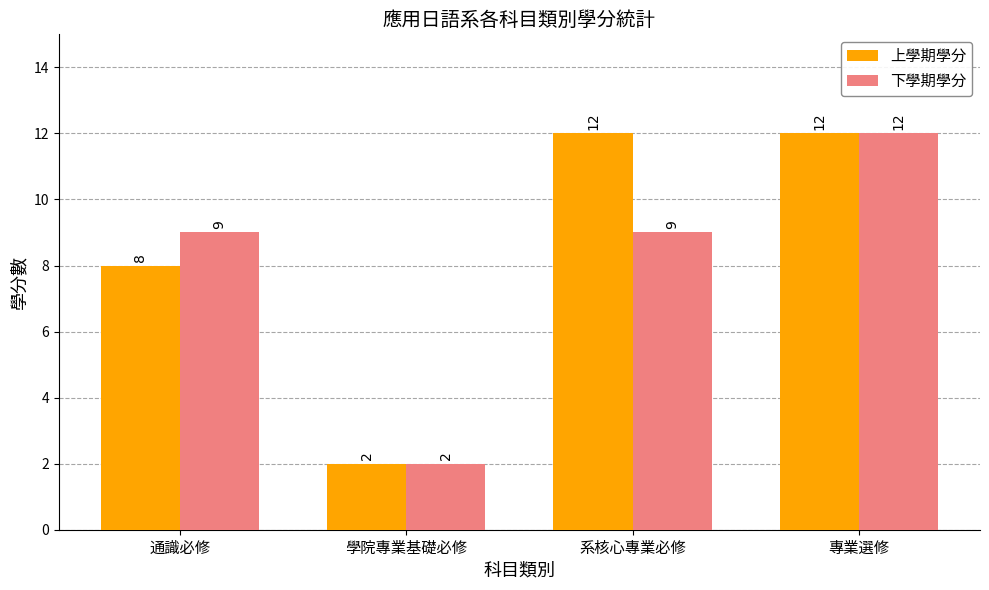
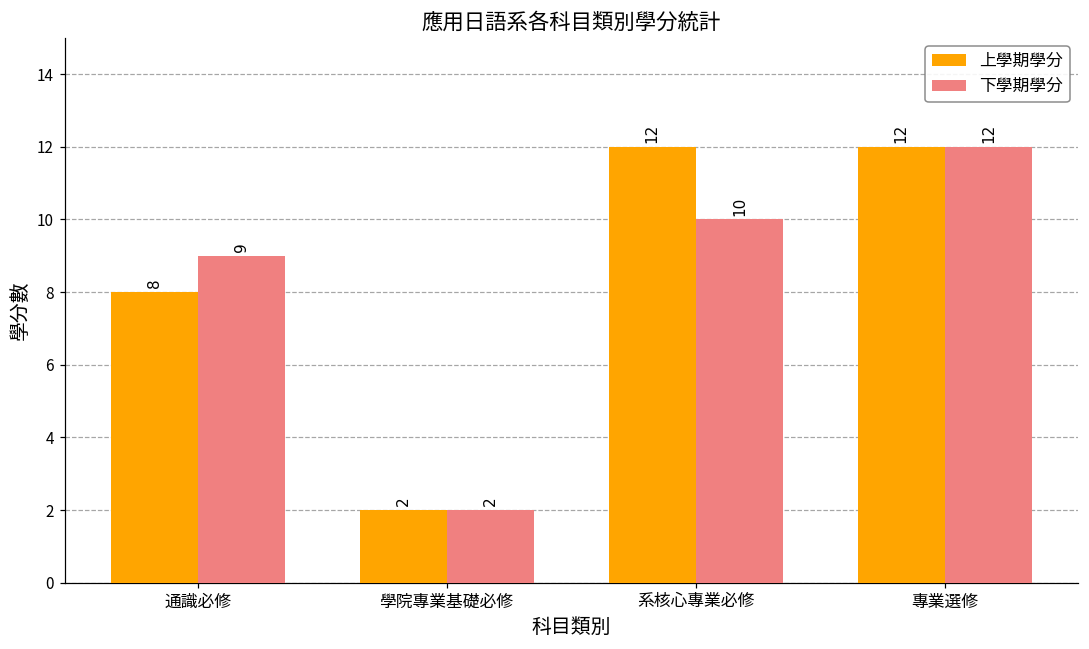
下學期學分, 系核心專業必修: 9 -> 10
